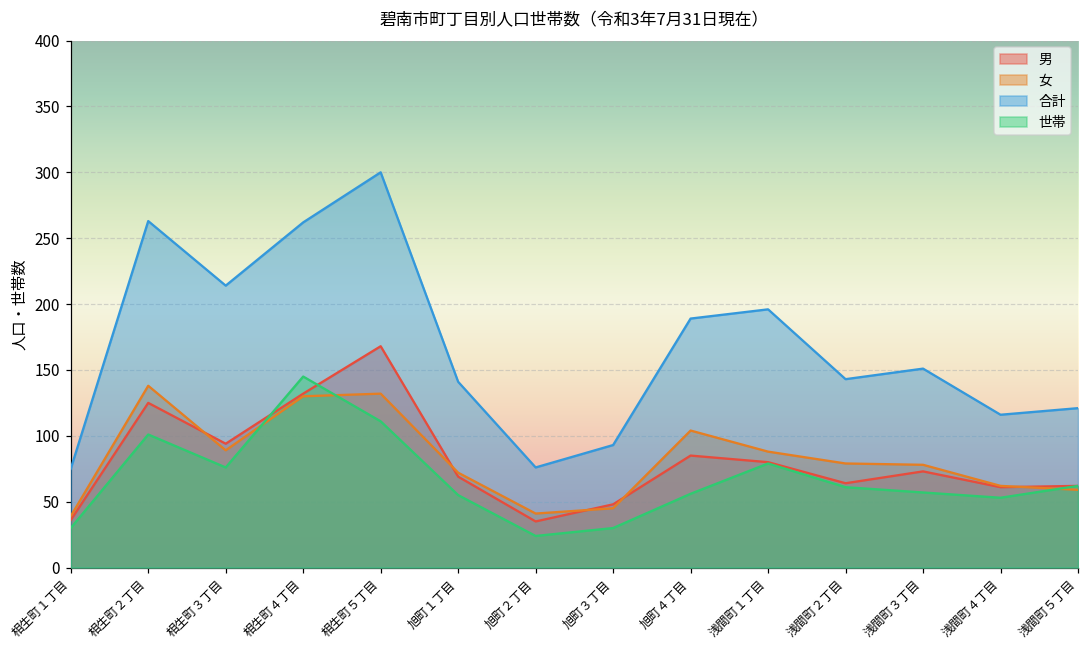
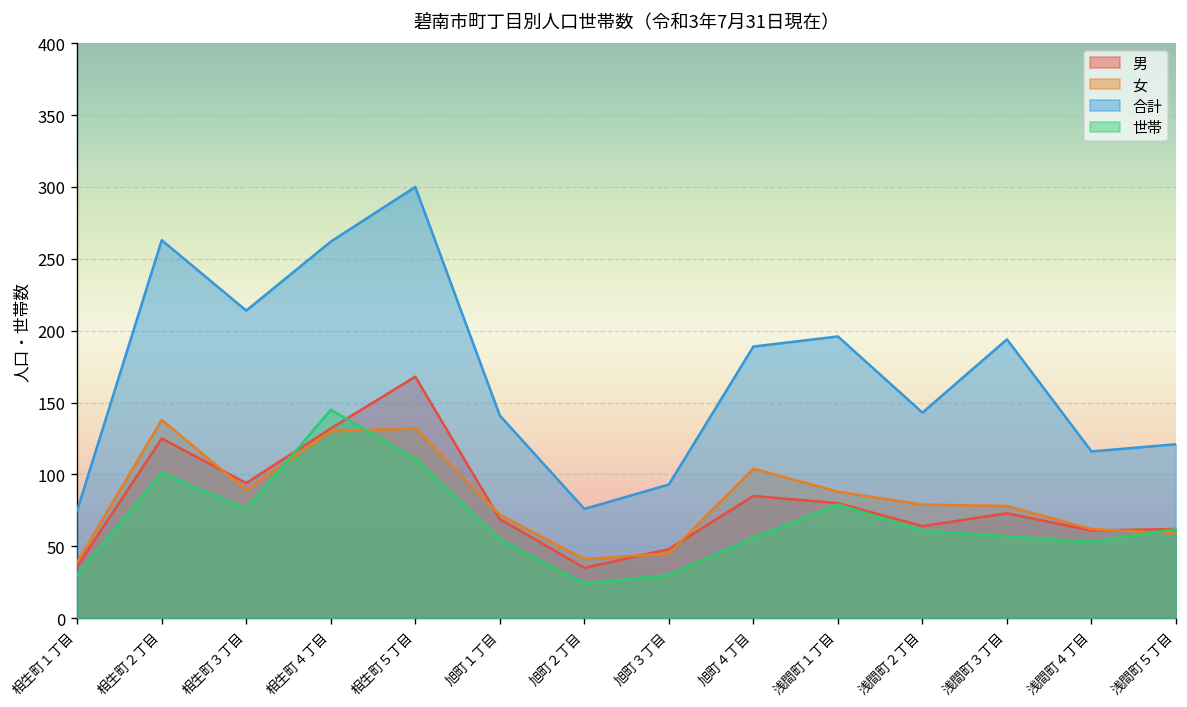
合計, 浅間町３丁目: 151 -> 194
